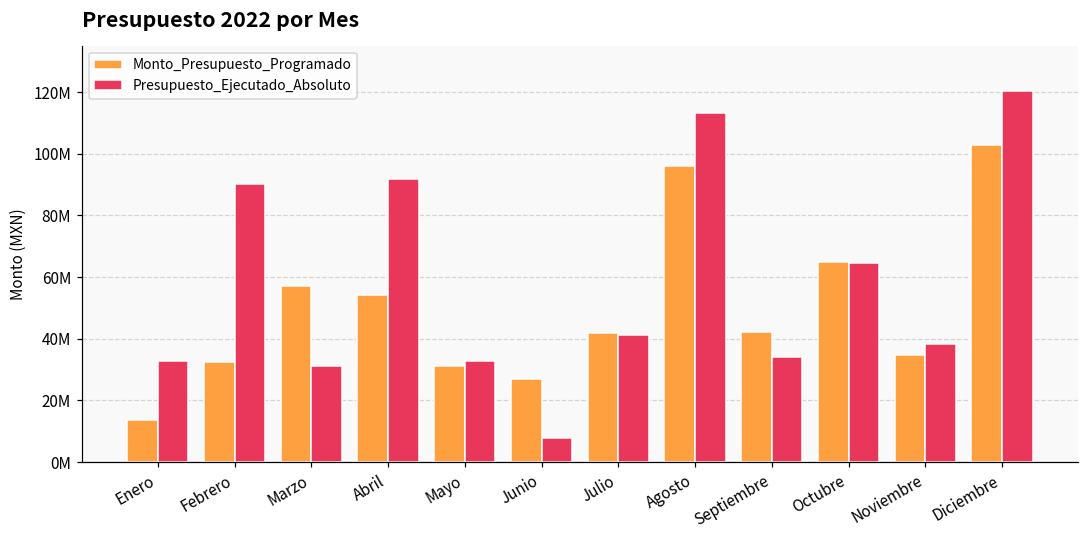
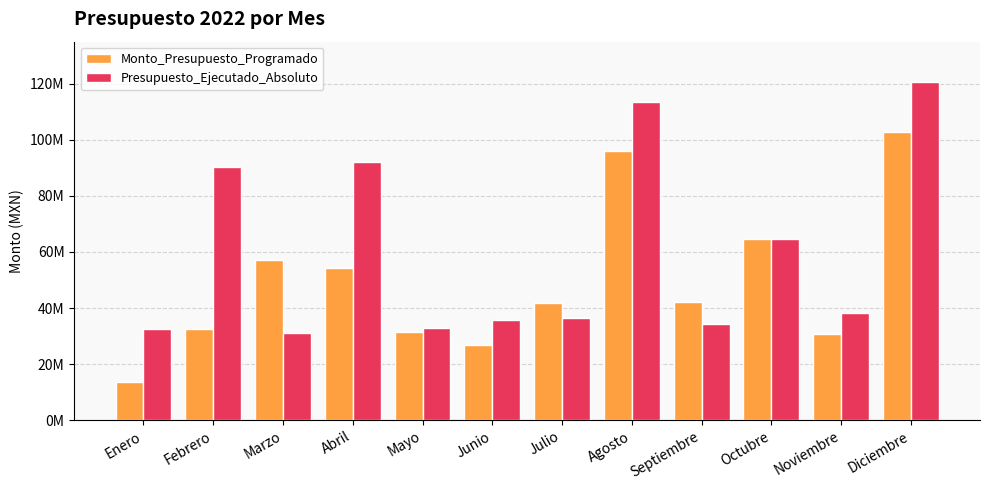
Presupuesto_Ejecutado_Absoluto, Junio: 8000000 -> 36000000
Presupuesto_Ejecutado_Absoluto, Julio: 41000000 -> 36000000
Monto_Presupuesto_Programado, Noviembre: 35000000 -> 31000000
